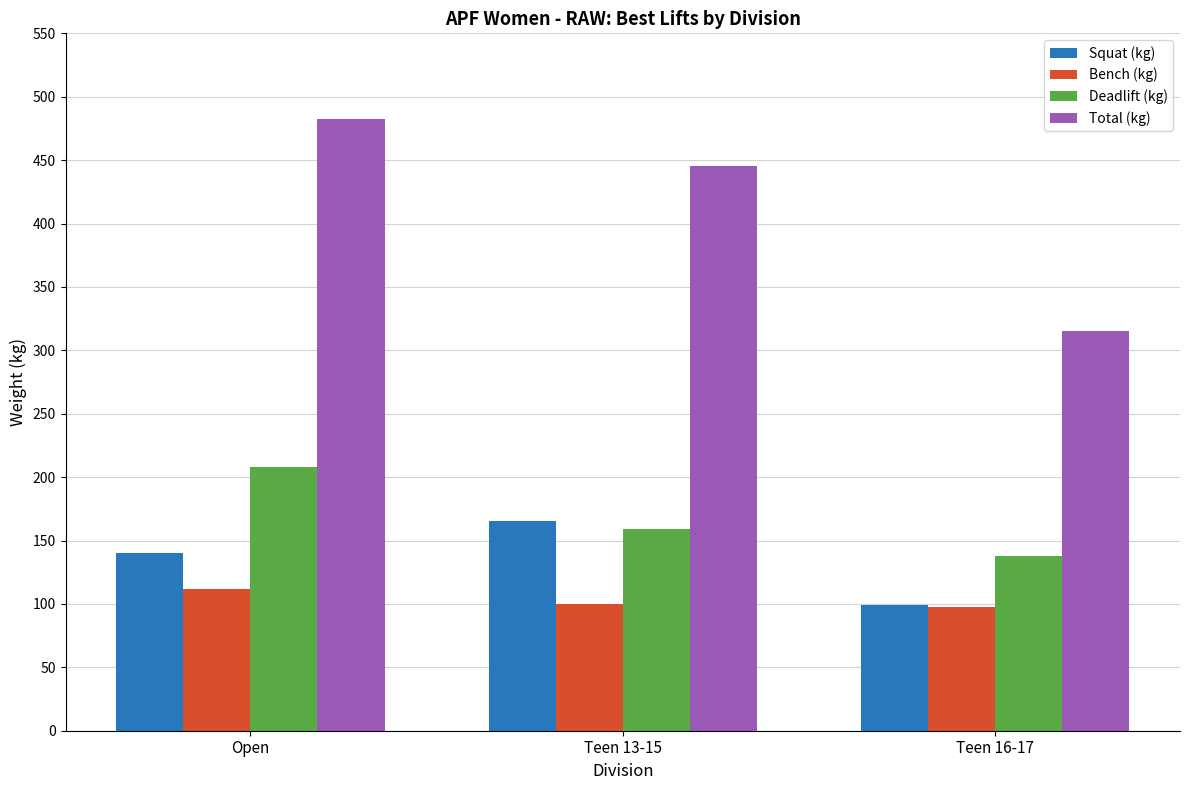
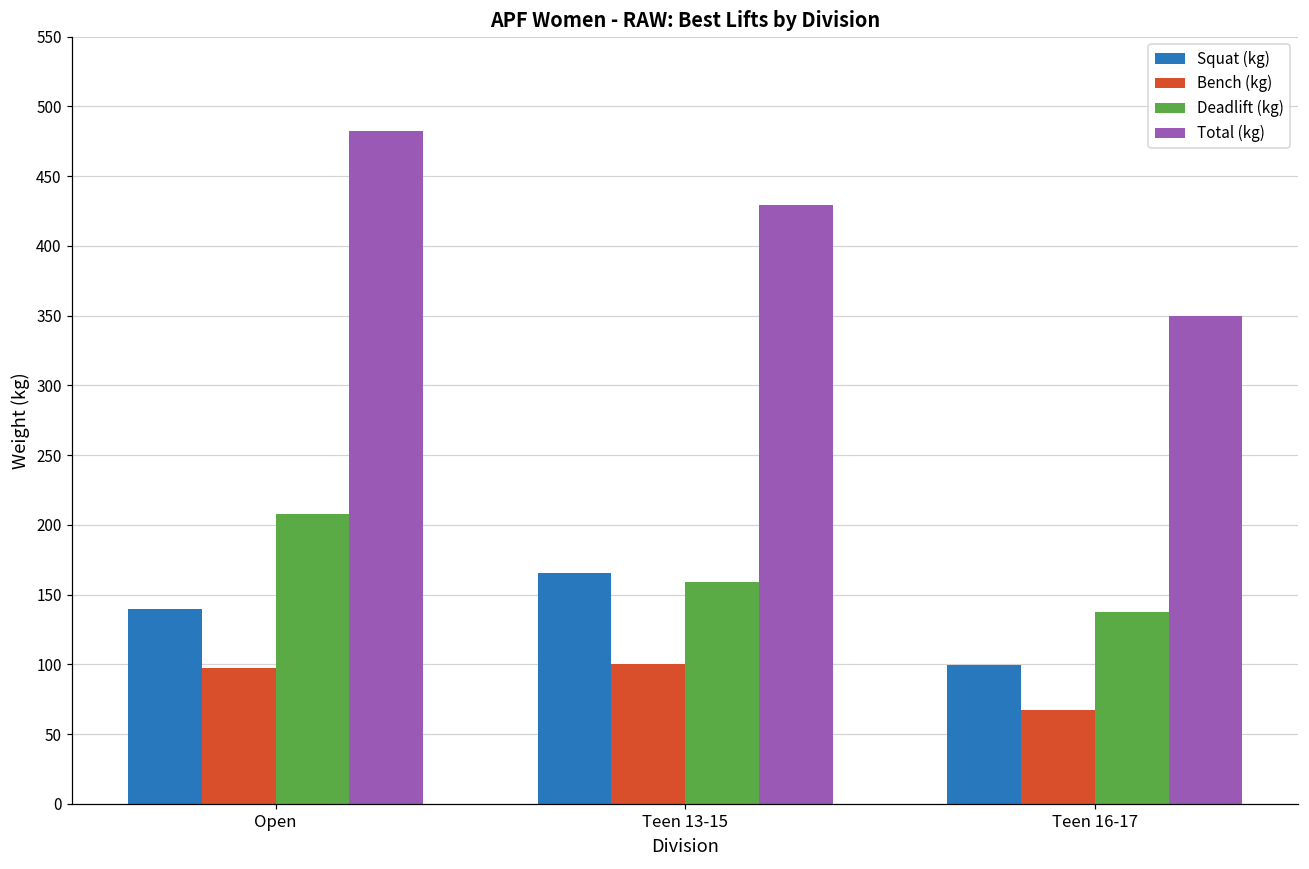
Bench (kg), Open: 112 -> 98
Total (kg), Teen 13-15: 445 -> 429
Bench (kg), Teen 16-17: 97 -> 68
Total (kg), Teen 16-17: 315 -> 350
